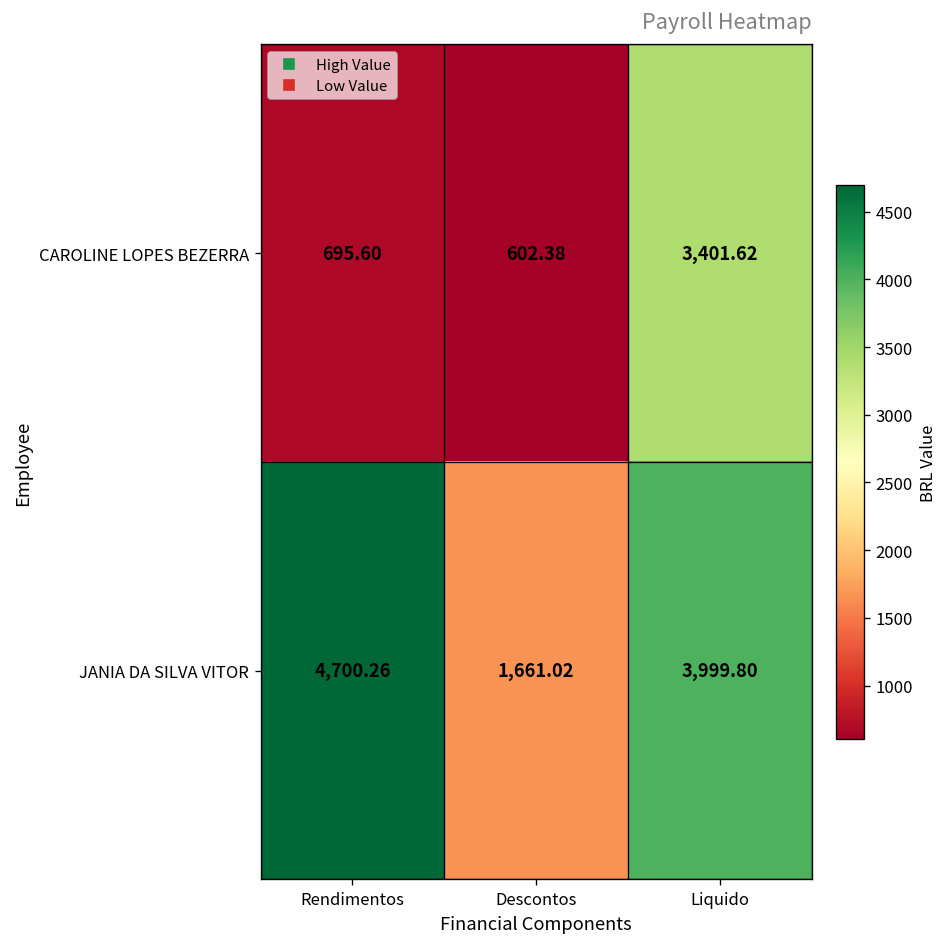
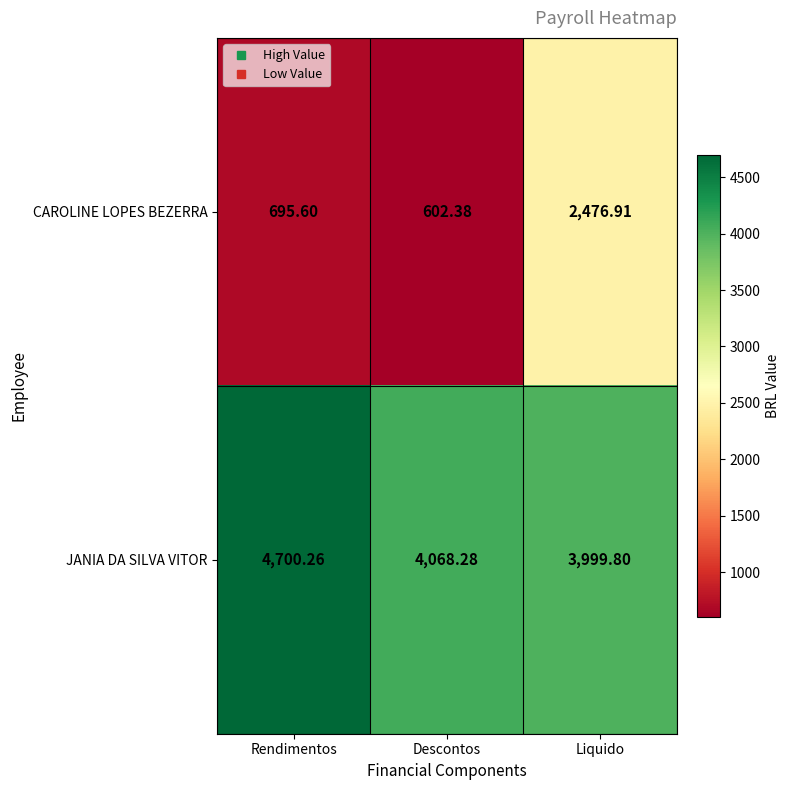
CAROLINE LOPES BEZERRA, Liquido: 3,401.62 -> 2,476.91
JANIA DA SILVA VITOR, Descontos: 1,661.02 -> 4,068.28
